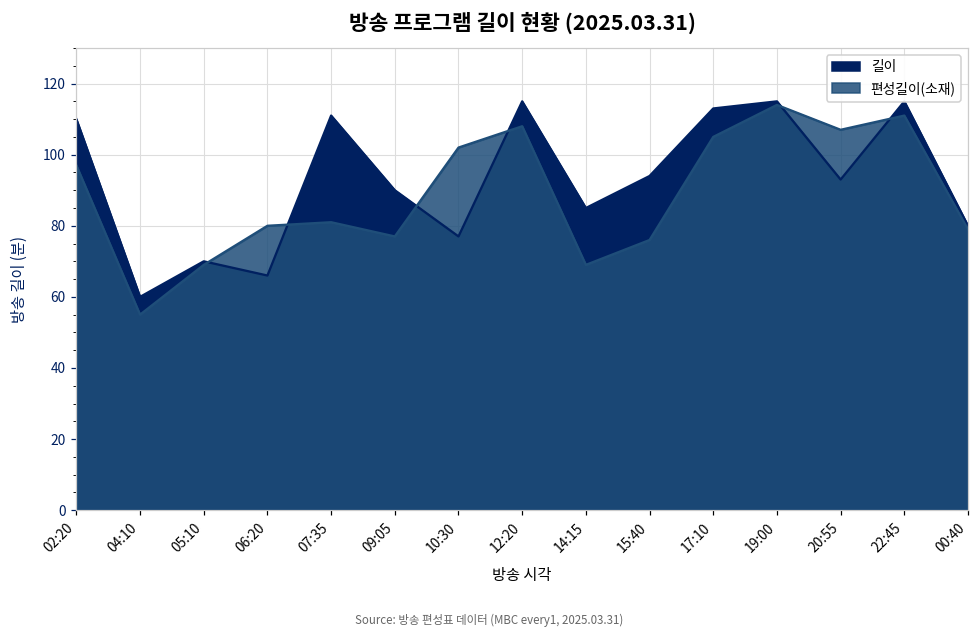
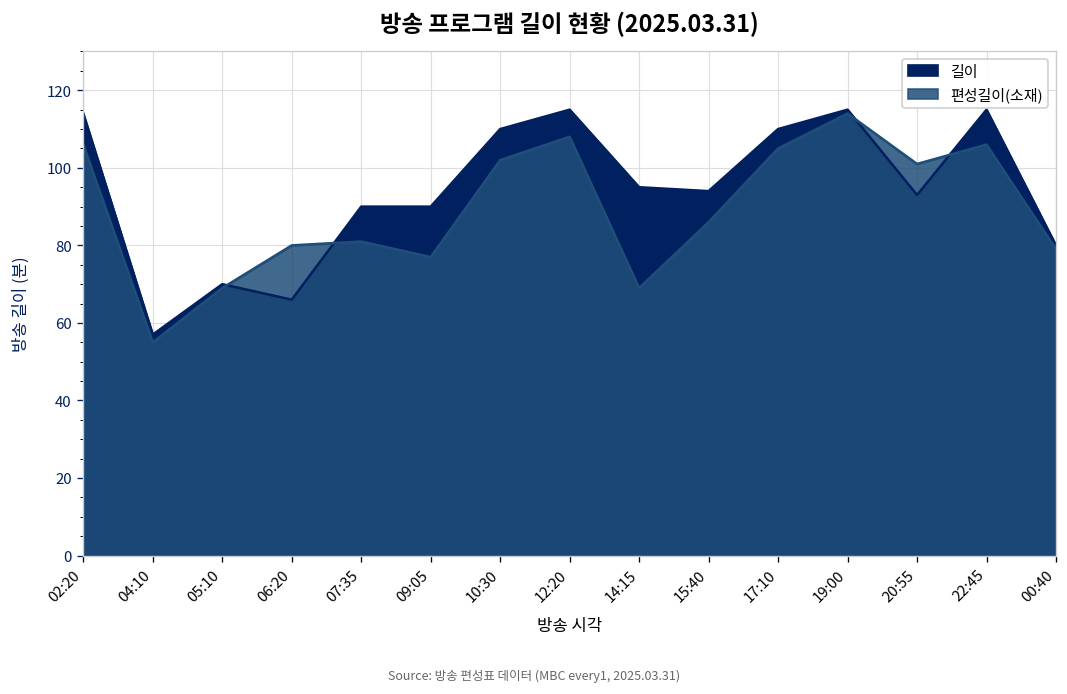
길이, 02:20: 110 -> 114
편성길이(소재), 02:20: 97 -> 106
길이, 04:10: 60 -> 57
길이, 07:35: 111 -> 90
길이, 10:30: 77 -> 110
길이, 14:15: 85 -> 95
편성길이(소재), 15:40: 76 -> 86
길이, 17:10: 113 -> 110
편성길이(소재), 20:55: 107 -> 101
편성길이(소재), 22:45: 111 -> 106
